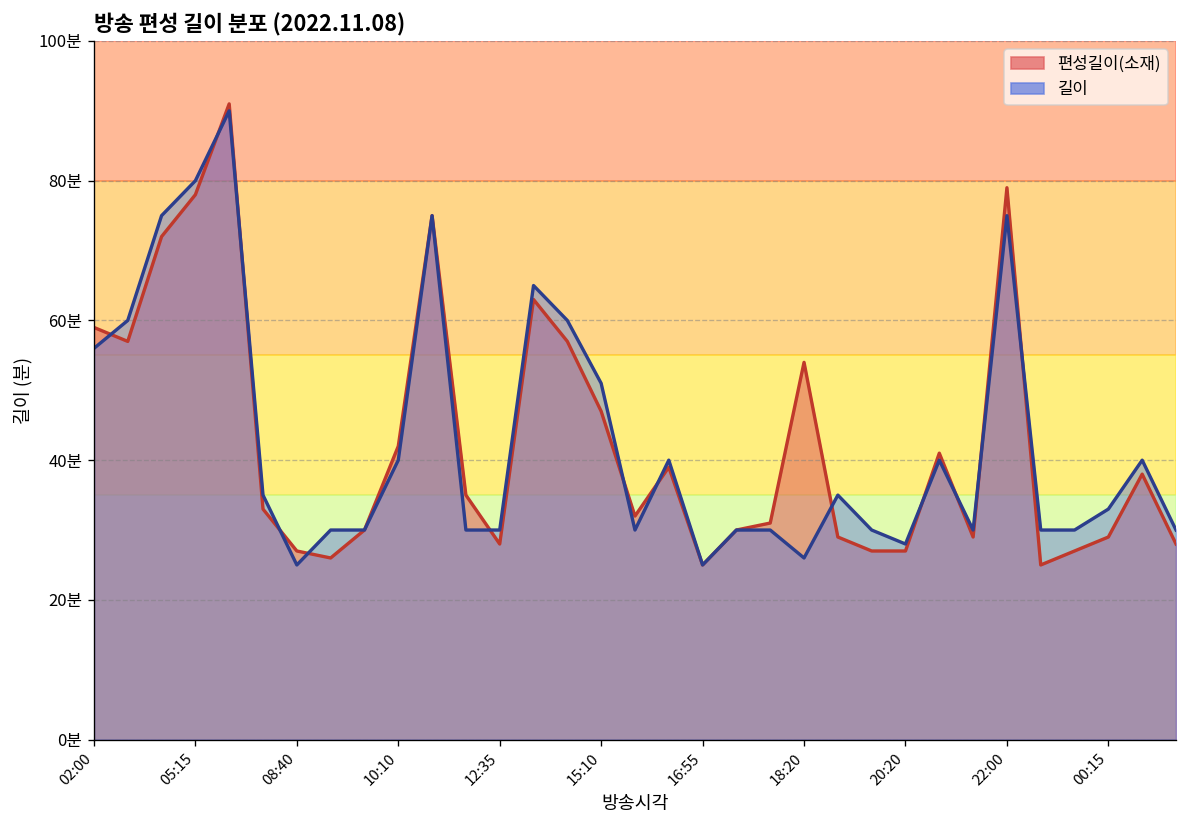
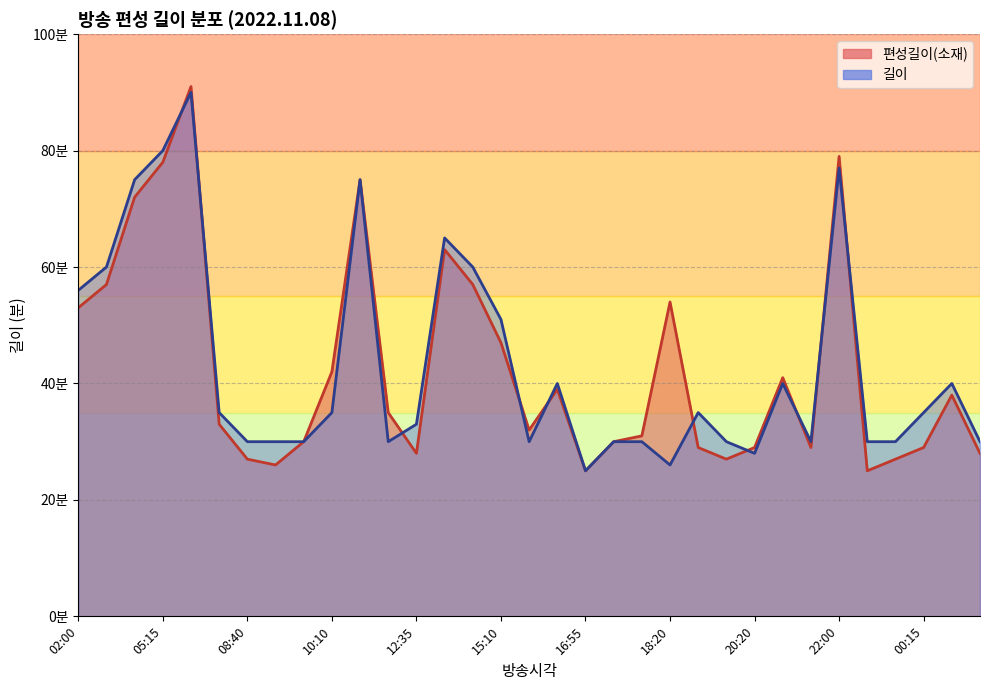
편성길이(소재), 02:00: 59분 -> 53분
길이, 08:40: 25분 -> 30분
길이, 10:10: 40분 -> 35분
길이, 12:35: 30분 -> 33분
편성길이(소재), 20:20: 27분 -> 29분
길이, 22:00: 75분 -> 77분
길이, 00:15: 33분 -> 35분
